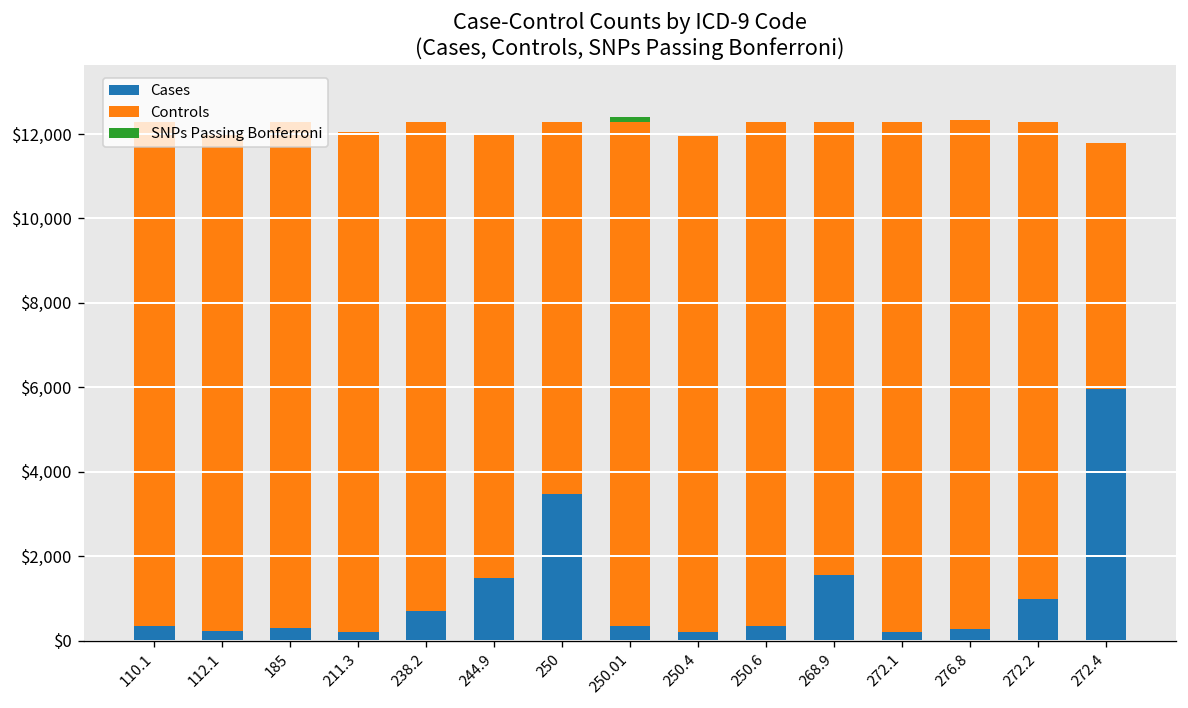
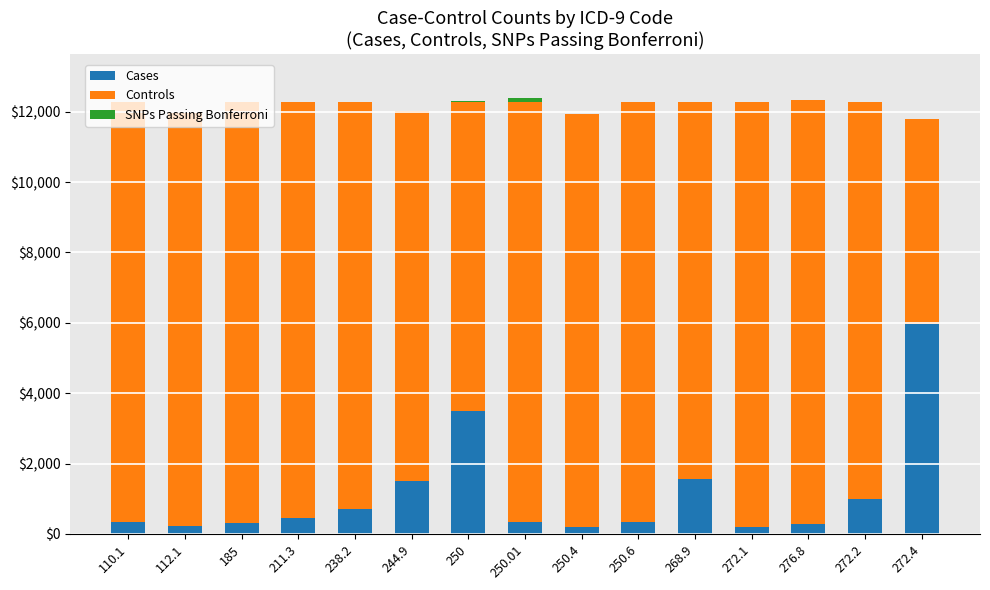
Cases, 211.3: $200 -> $400
